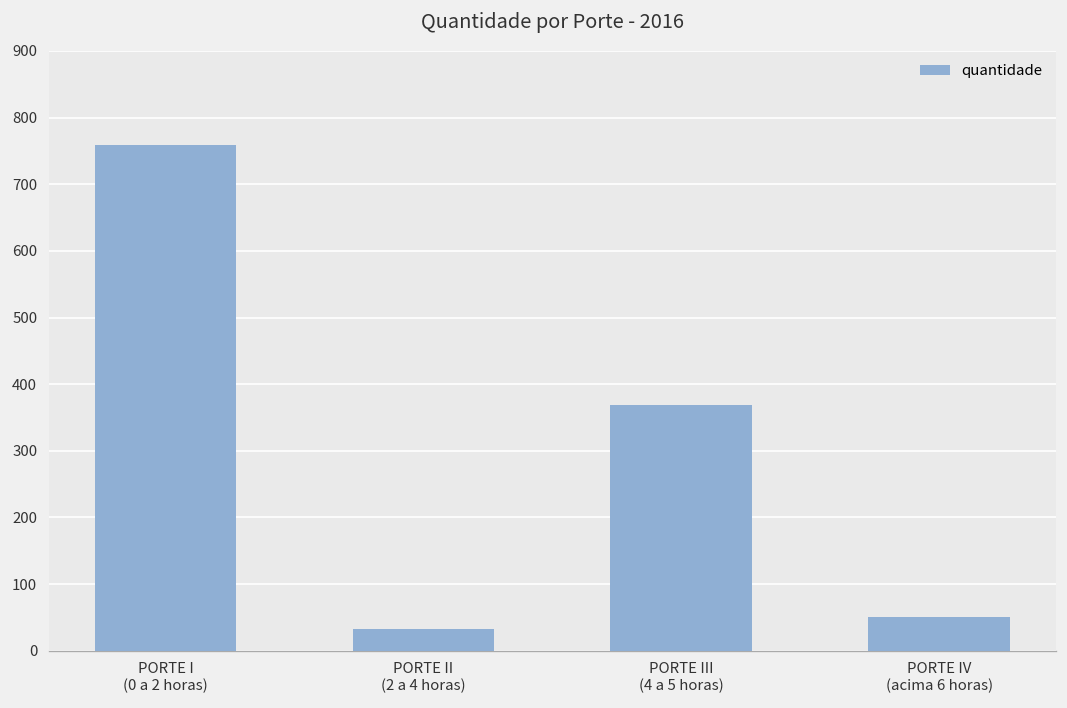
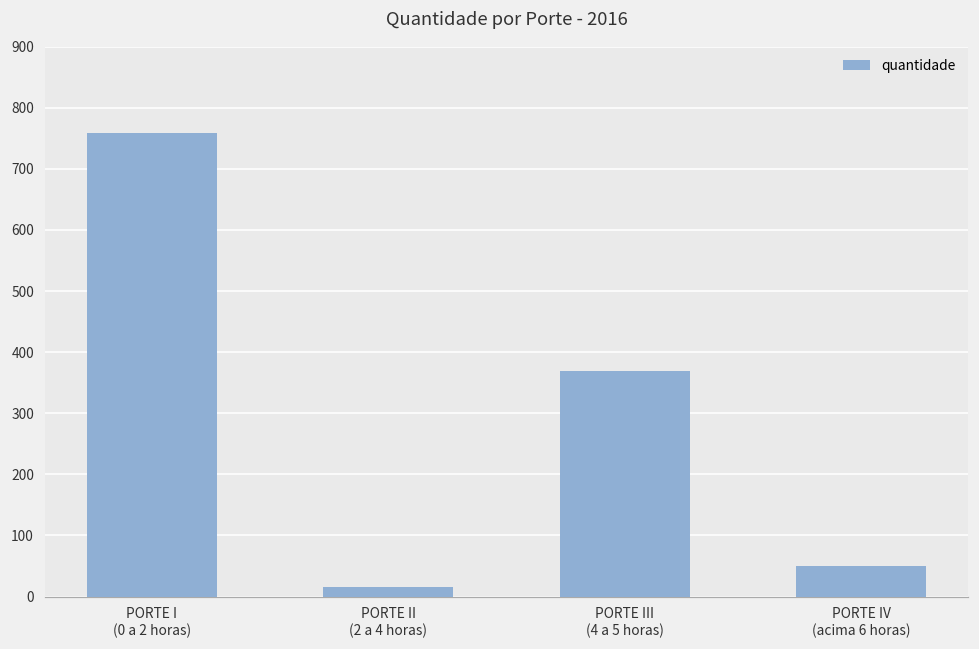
PORTE II (2 a 4 horas): 30 -> 20
